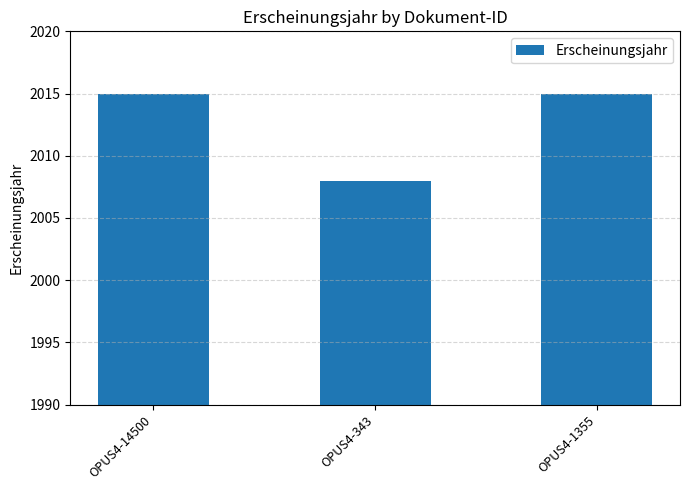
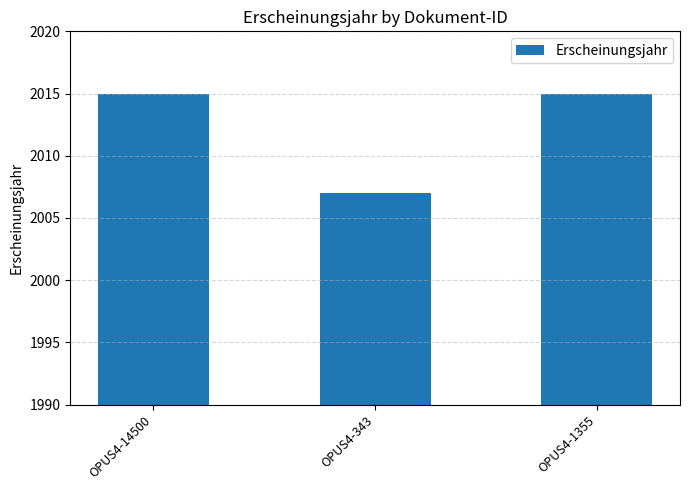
OPUS4-343: 2008 -> 2007
